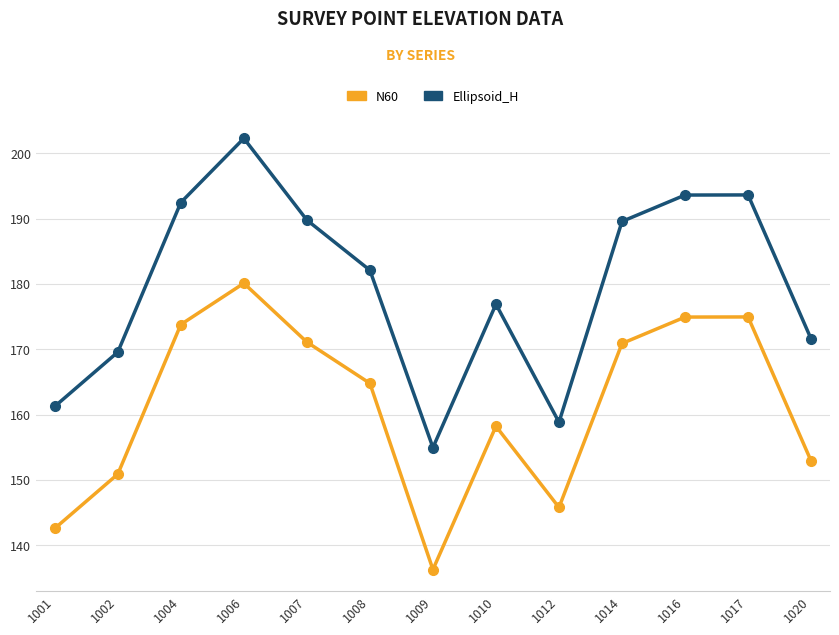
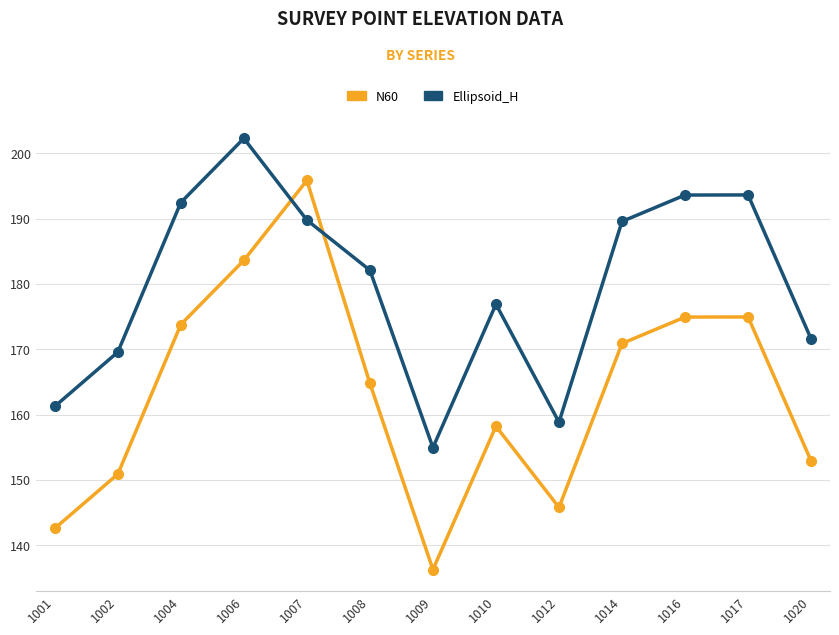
N60, 1006: 180 -> 184
N60, 1007: 171 -> 196
